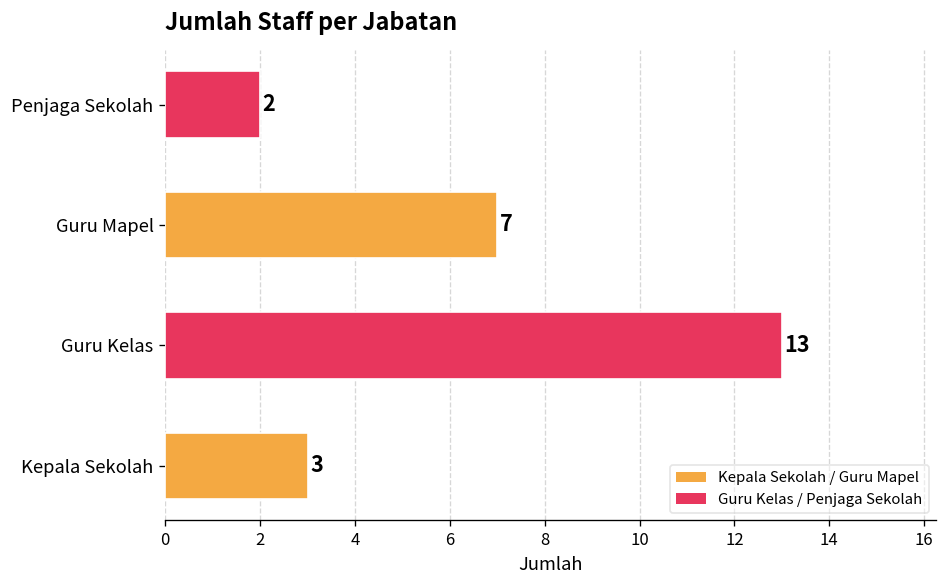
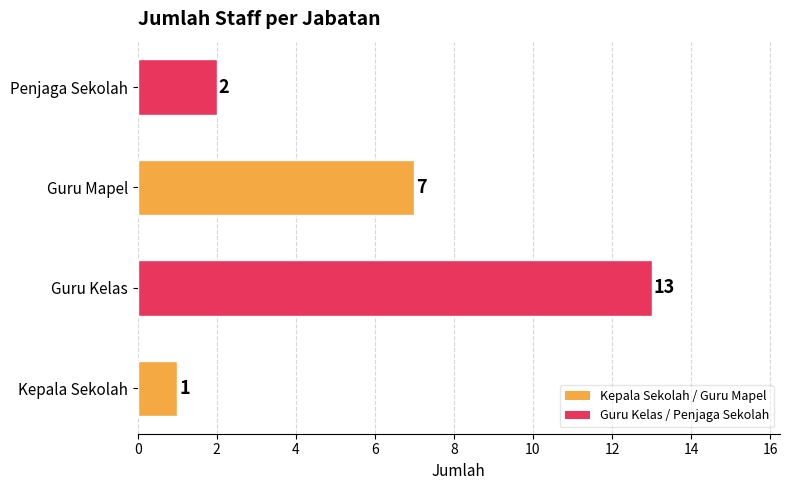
Kepala Sekolah: 3 -> 1
